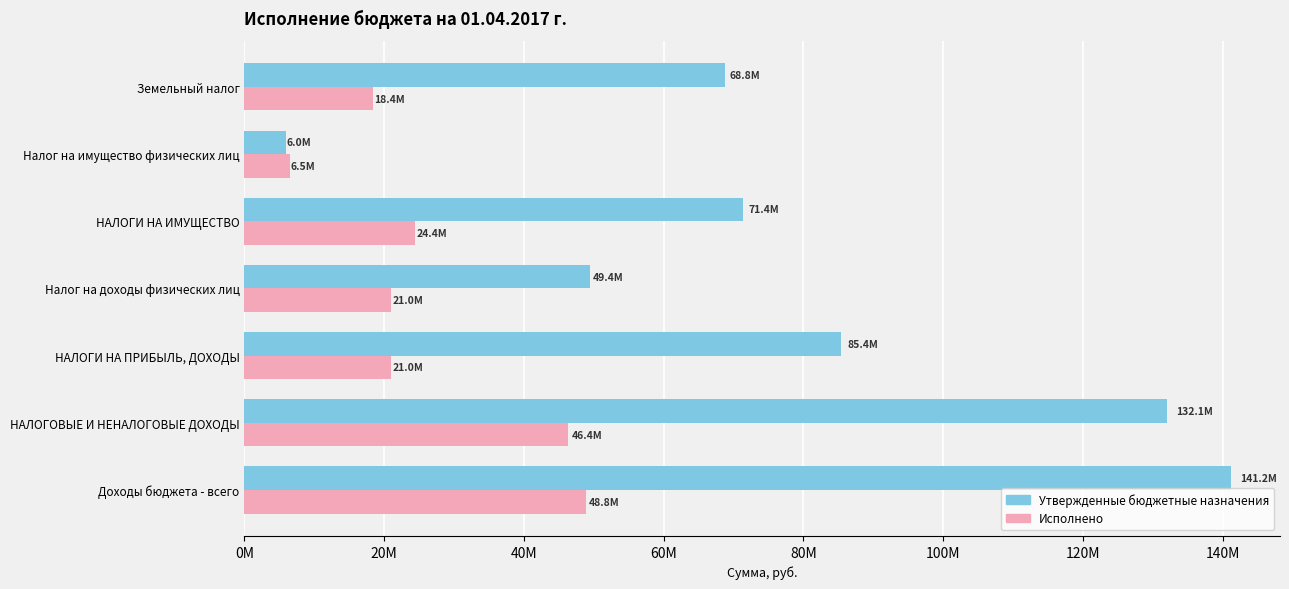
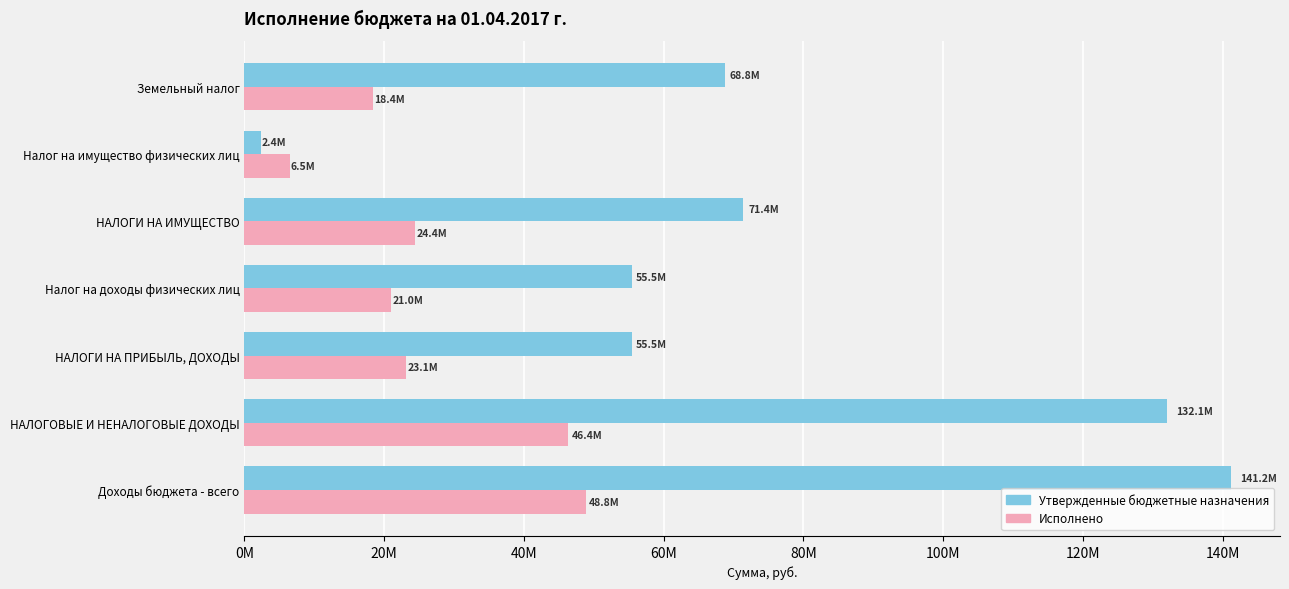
Утвержденные бюджетные назначения, Налог на имущество физических лиц: 6.0M -> 2.4M
Утвержденные бюджетные назначения, Налог на доходы физических лиц: 49.4M -> 55.5M
Утвержденные бюджетные назначения, НАЛОГИ НА ПРИБЫЛЬ, ДОХОДЫ: 85.4M -> 55.5M
Исполнено, НАЛОГИ НА ПРИБЫЛЬ, ДОХОДЫ: 21.0M -> 23.1M
